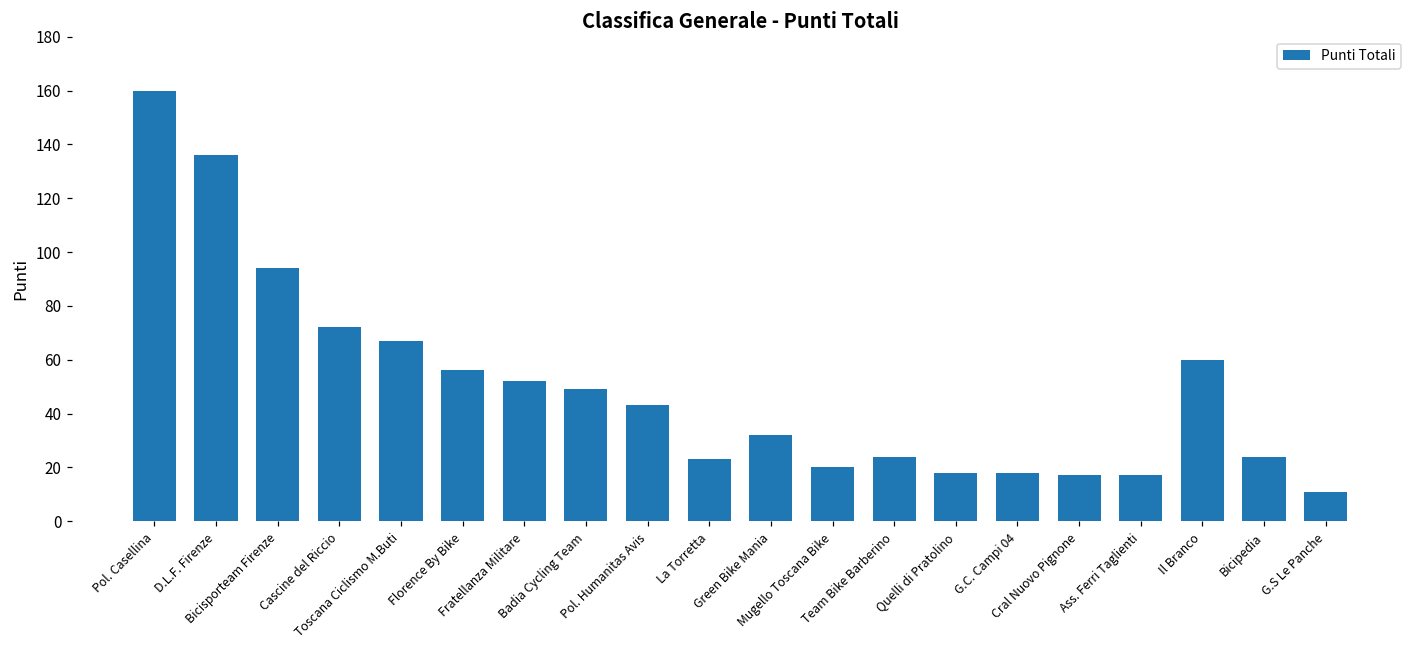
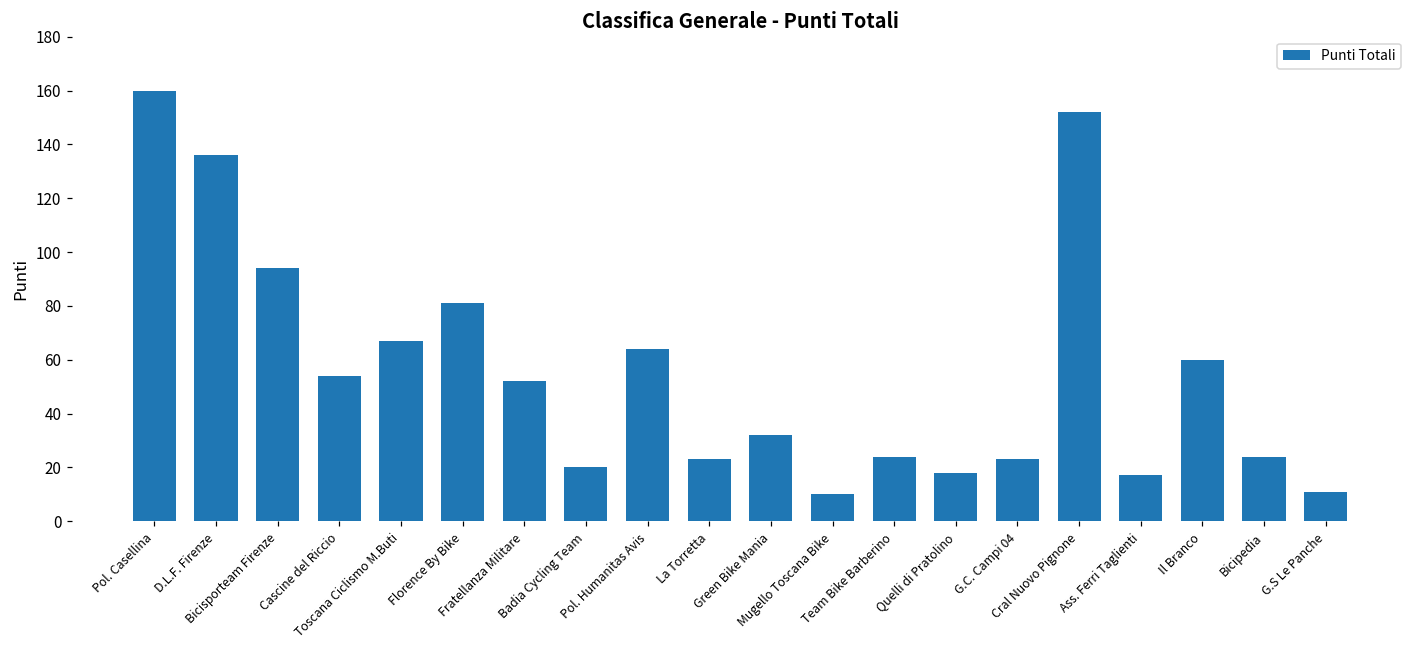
Cascine del Riccio: 72 -> 54
Florence By Bike: 56 -> 81
Badia Cycling Team: 49 -> 20
Pol. Humanitas Avis: 43 -> 64
Mugello Toscana Bike: 20 -> 10
G.C. Campi 04: 18 -> 23
Cral Nuovo Pignone: 17 -> 152
